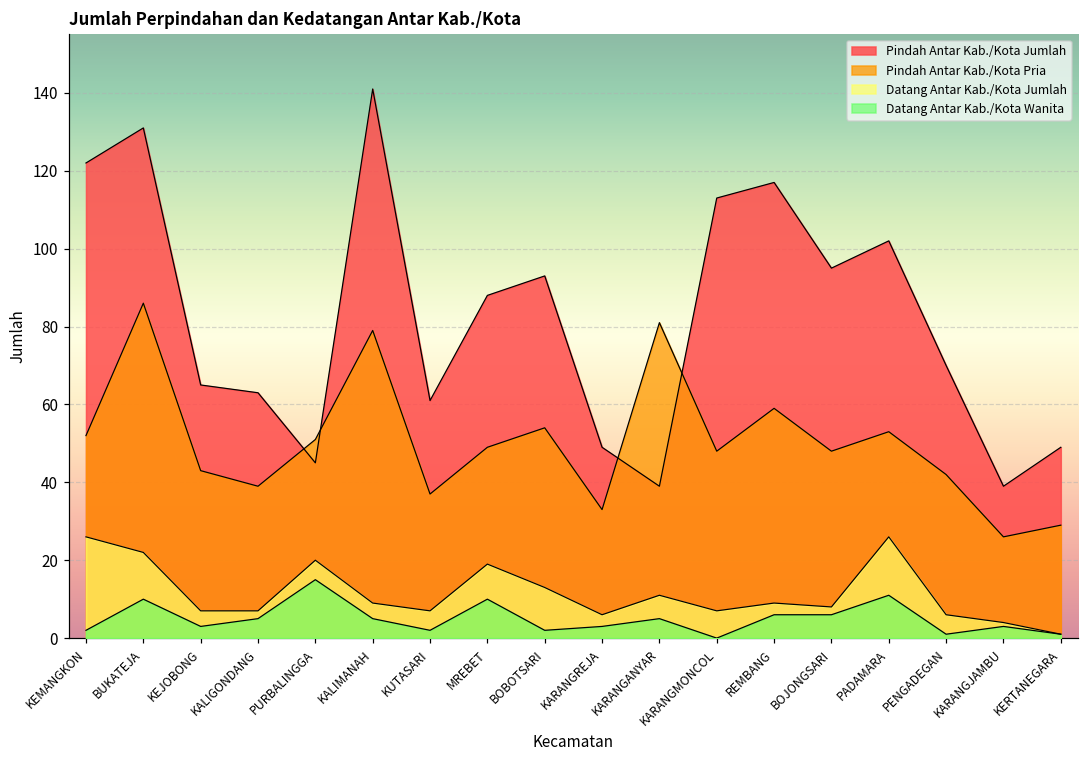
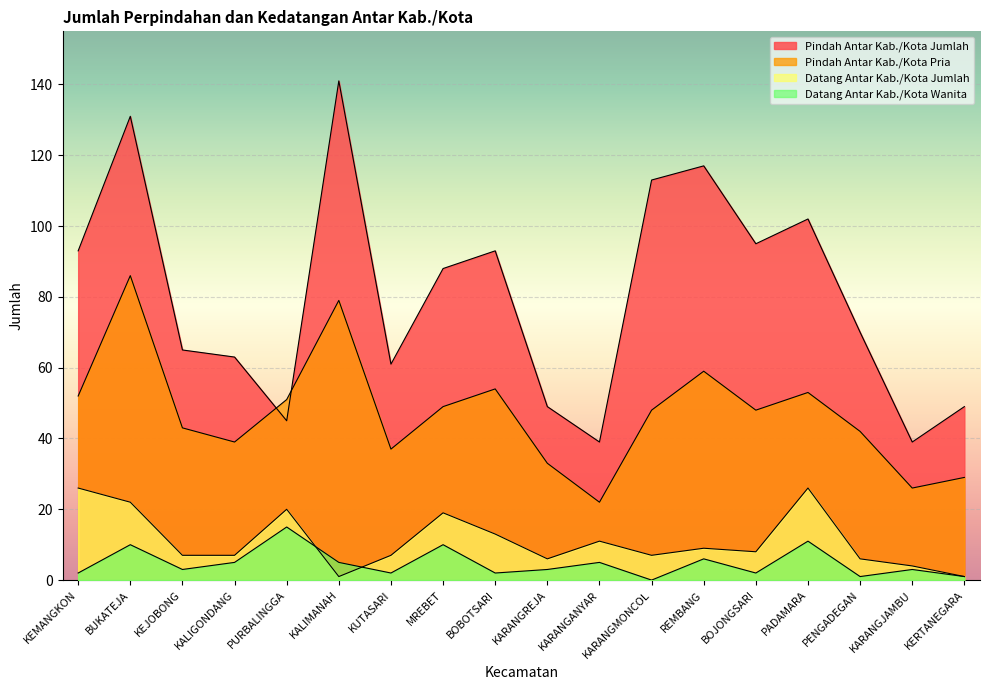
Pindah Antar Kab./Kota Jumlah, KEMANGKON: 122 -> 93
Datang Antar Kab./Kota Jumlah, KALIMANAH: 9 -> 1
Pindah Antar Kab./Kota Pria, KARANGANYAR: 81 -> 22
Datang Antar Kab./Kota Wanita, BOJONGSARI: 6 -> 2
